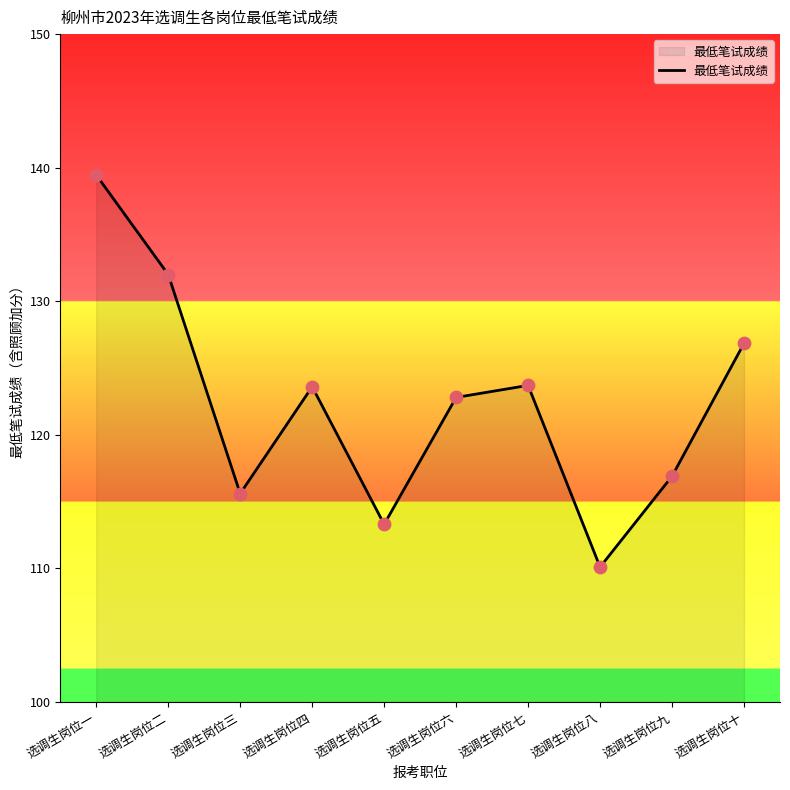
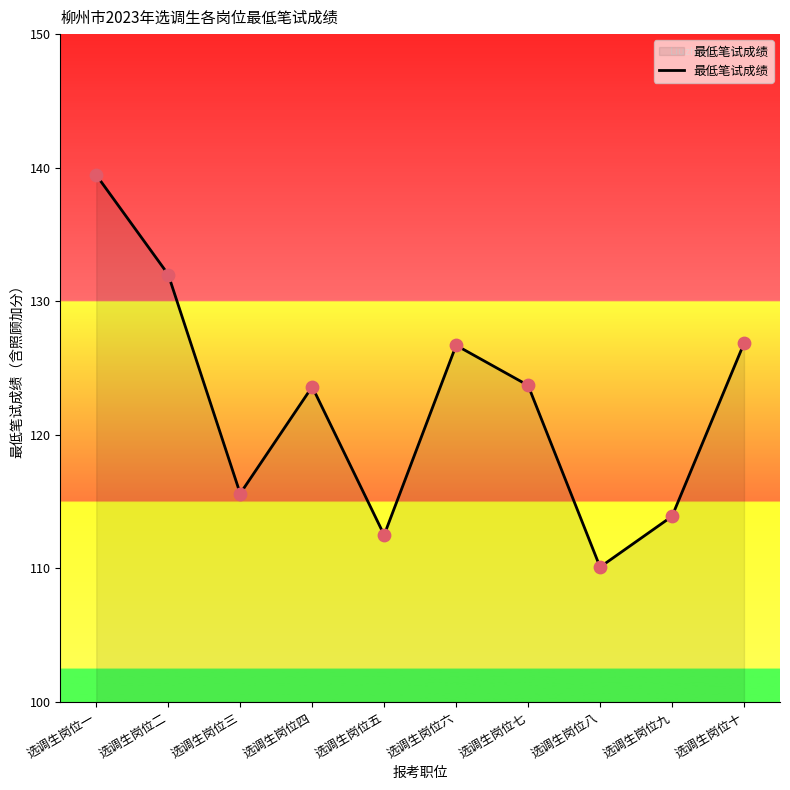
选调生岗位五: 113.3 -> 112.5
选调生岗位六: 122.8 -> 126.7
选调生岗位九: 116.9 -> 113.9
